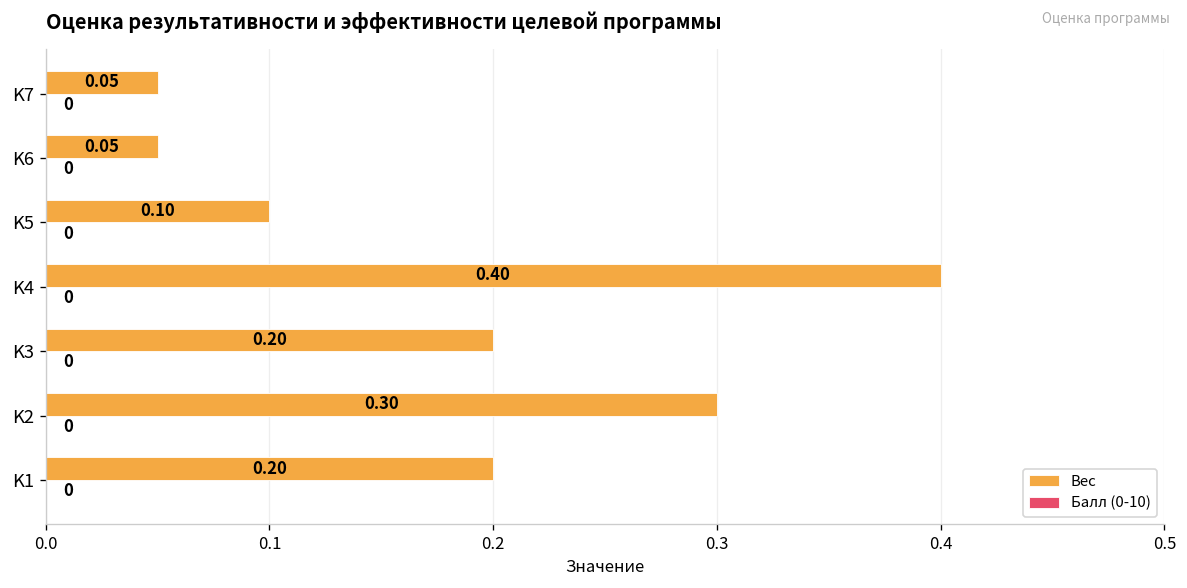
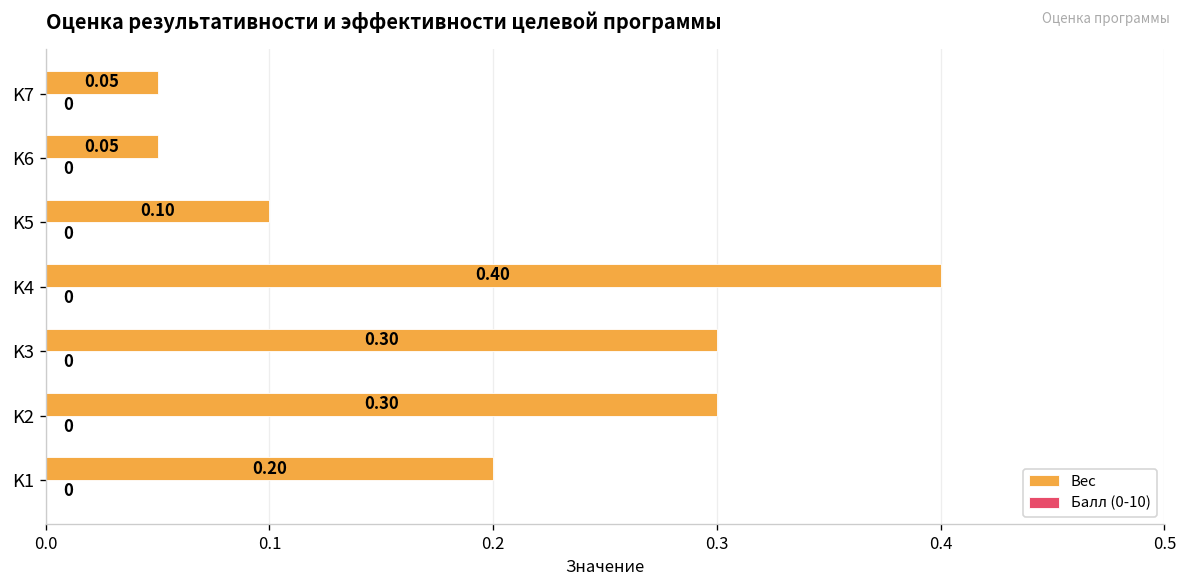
Вес, K3: 0.20 -> 0.30
